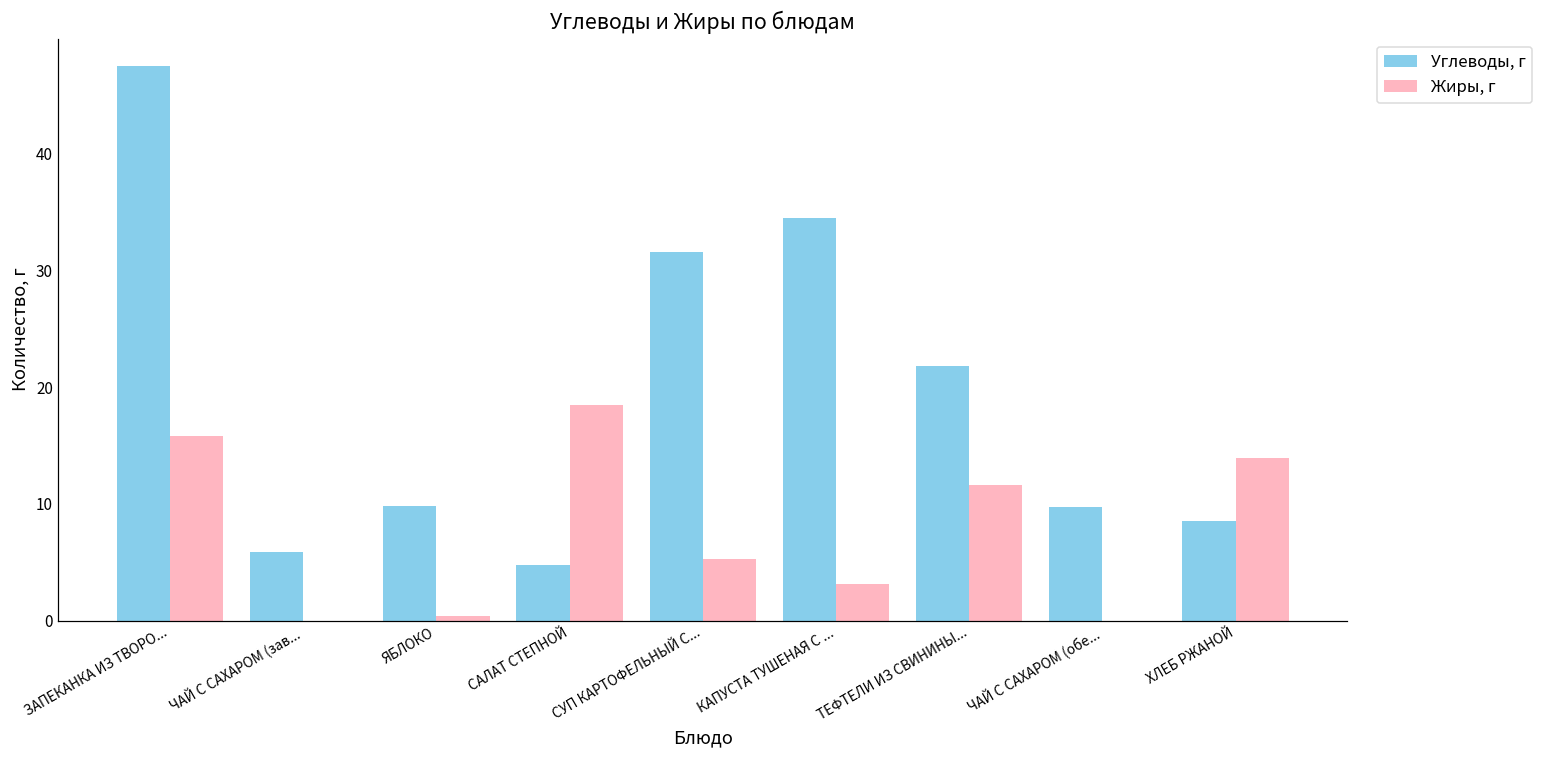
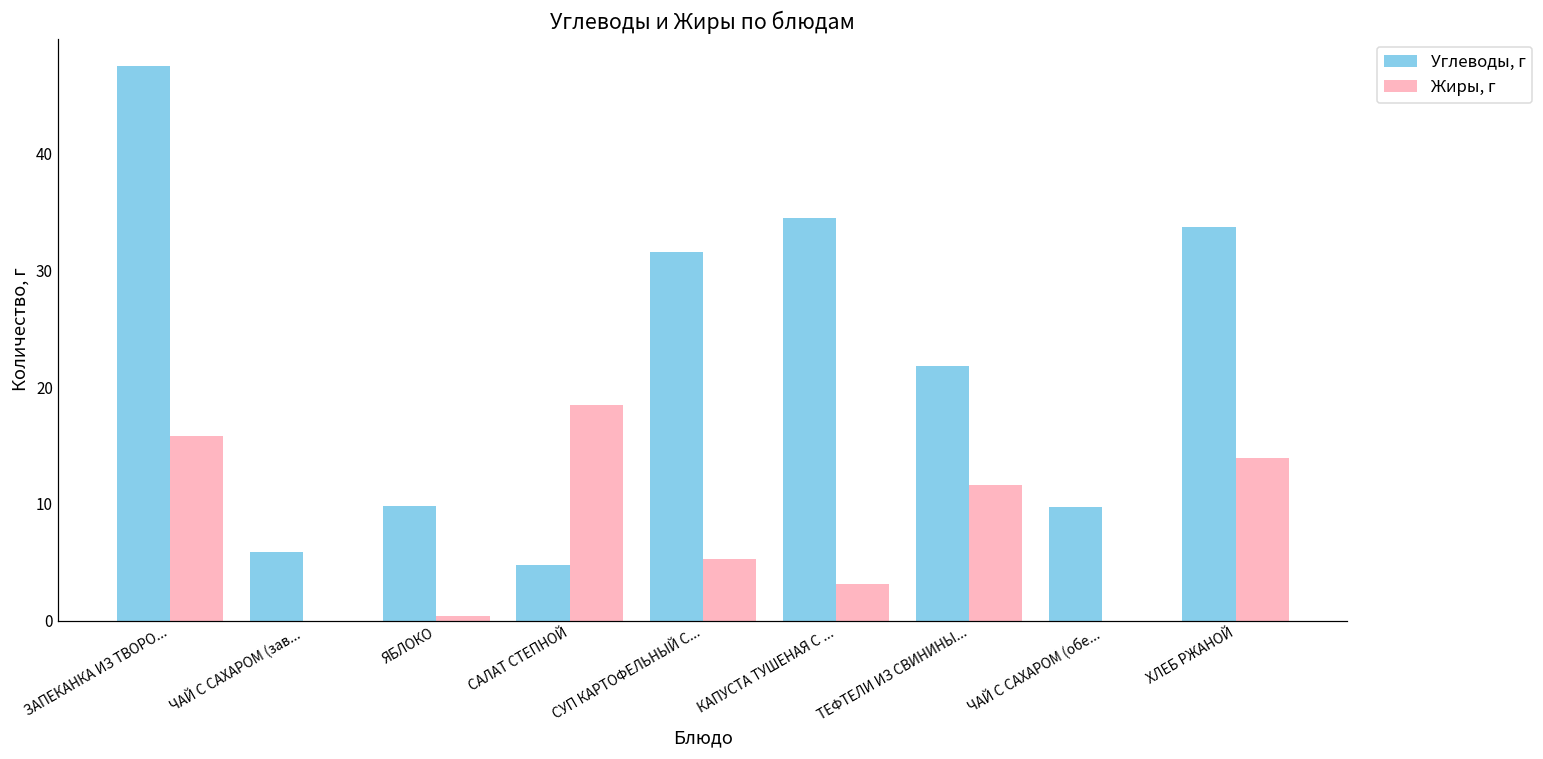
Углеводы, г, ХЛЕБ РЖАНОЙ: 8.5 -> 33.7
